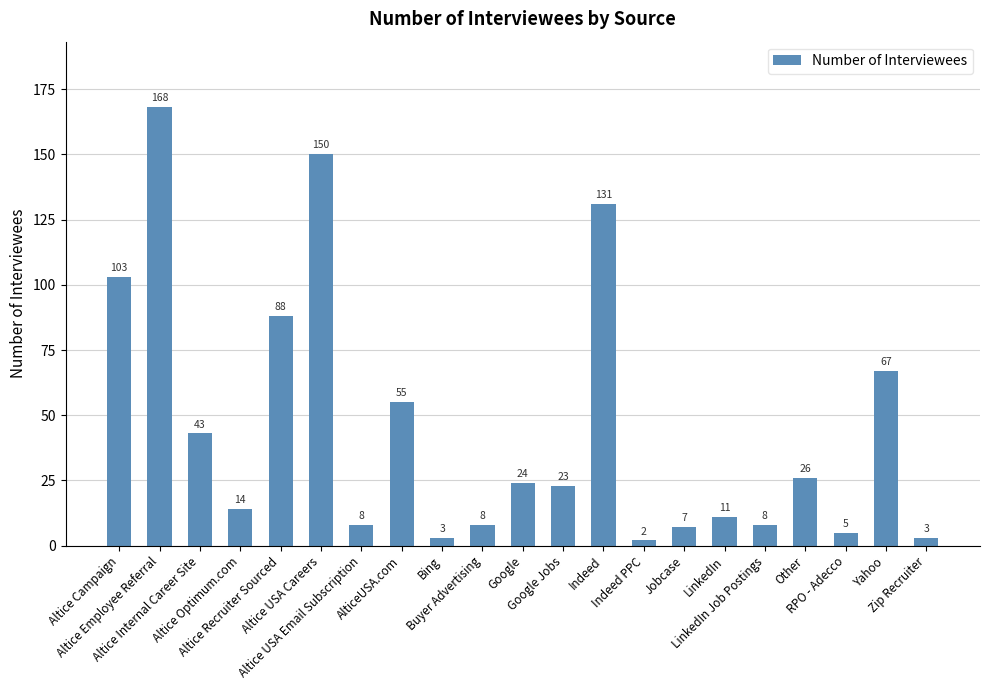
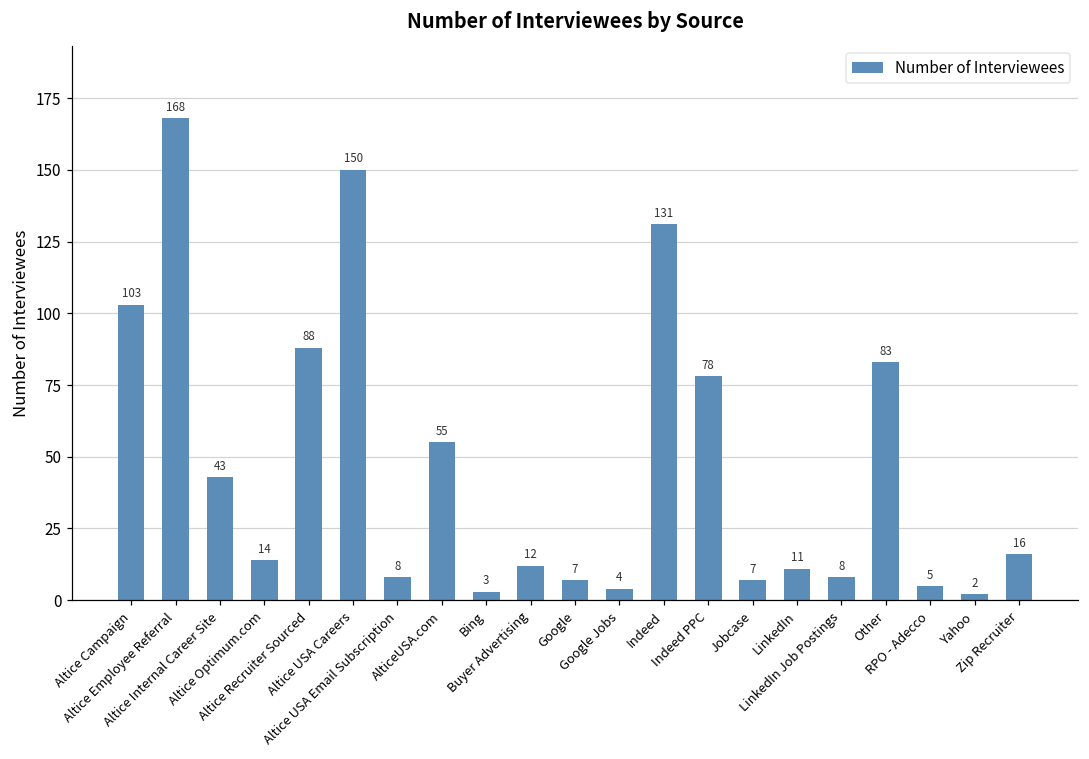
Buyer Advertising: 8 -> 12
Google: 24 -> 7
Google Jobs: 23 -> 4
Indeed PPC: 2 -> 78
Other: 26 -> 83
Yahoo: 67 -> 2
Zip Recruiter: 3 -> 16
